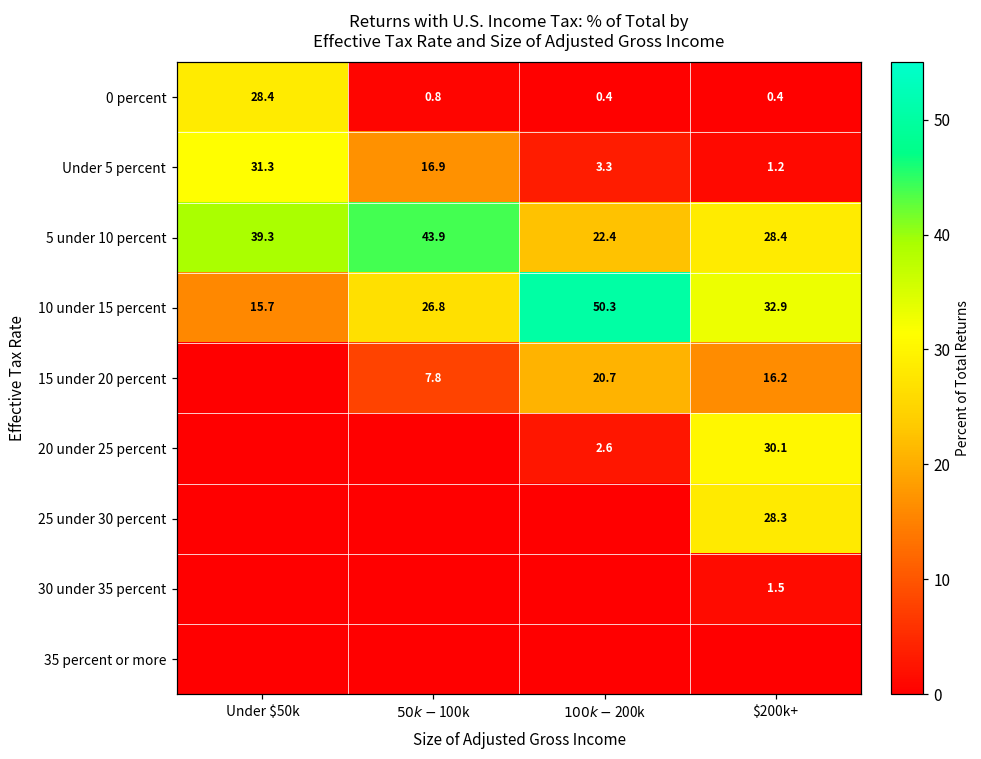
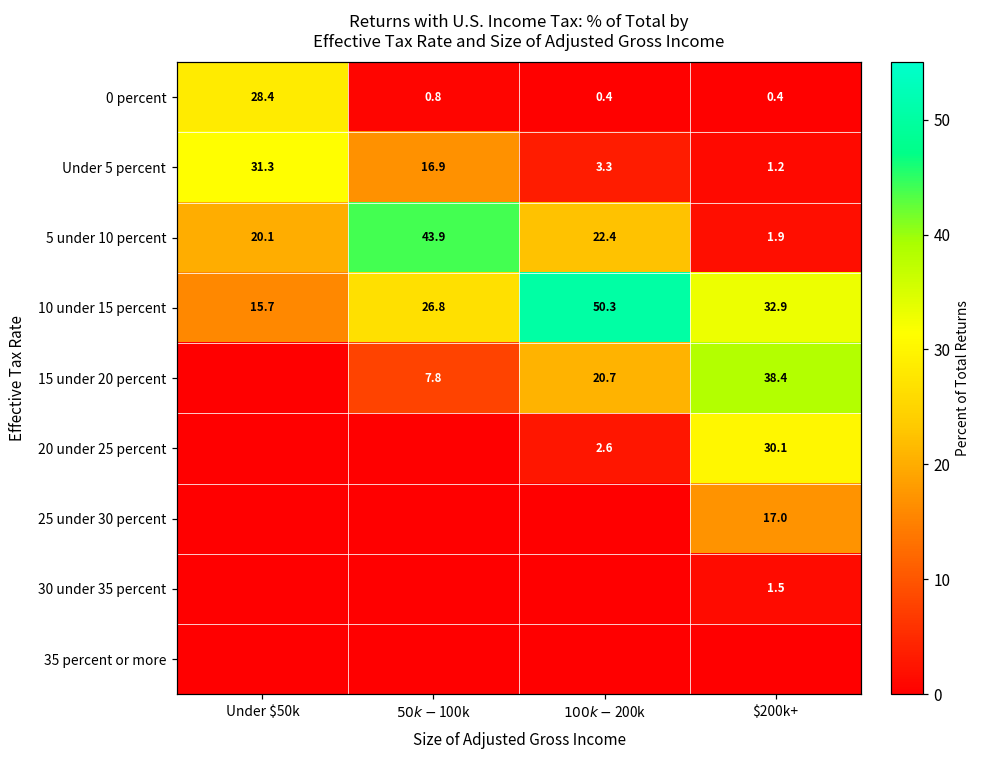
5 under 10 percent, Under $50k: 39.3 -> 20.1
5 under 10 percent, $200k+: 28.4 -> 1.9
15 under 20 percent, $200k+: 16.2 -> 38.4
25 under 30 percent, $200k+: 28.3 -> 17.0
